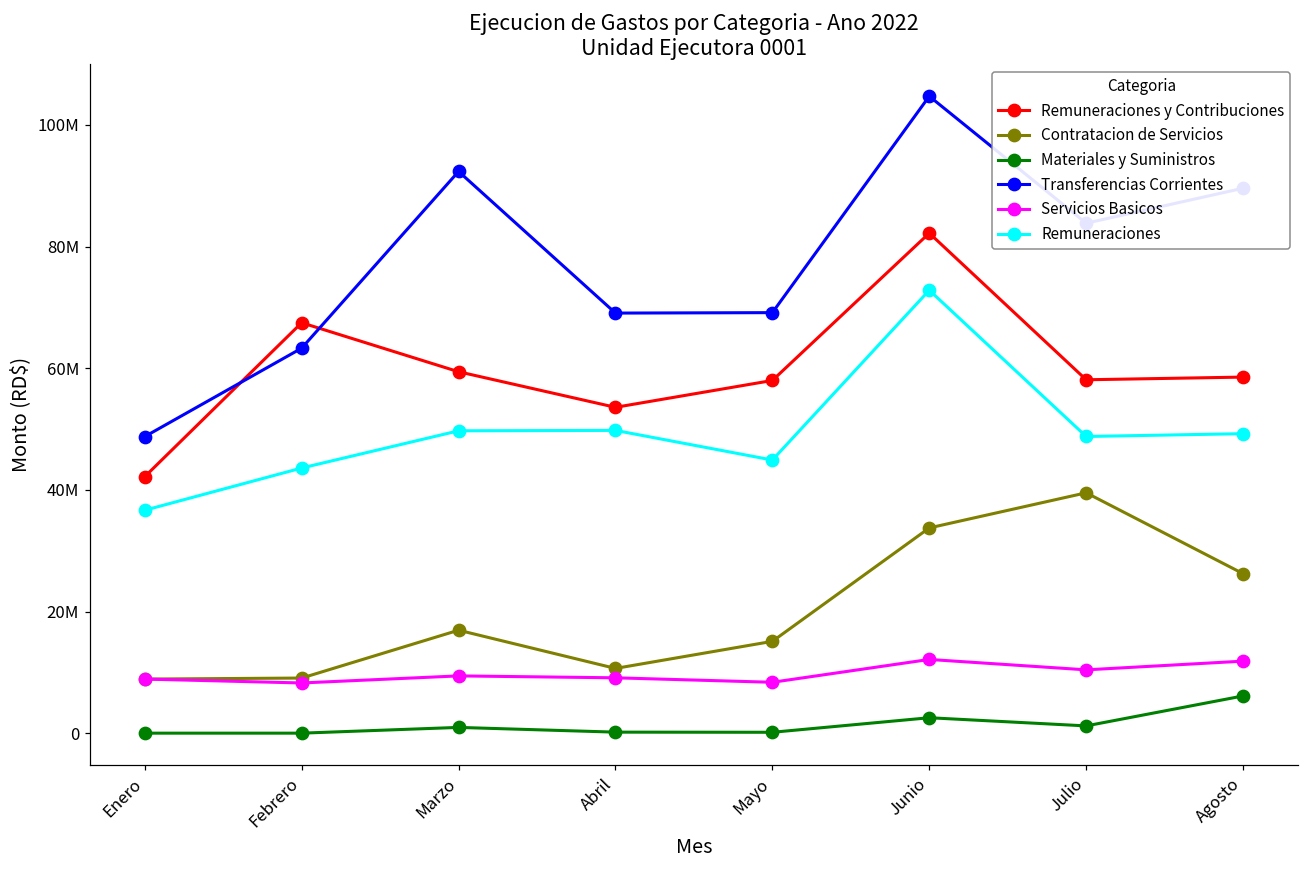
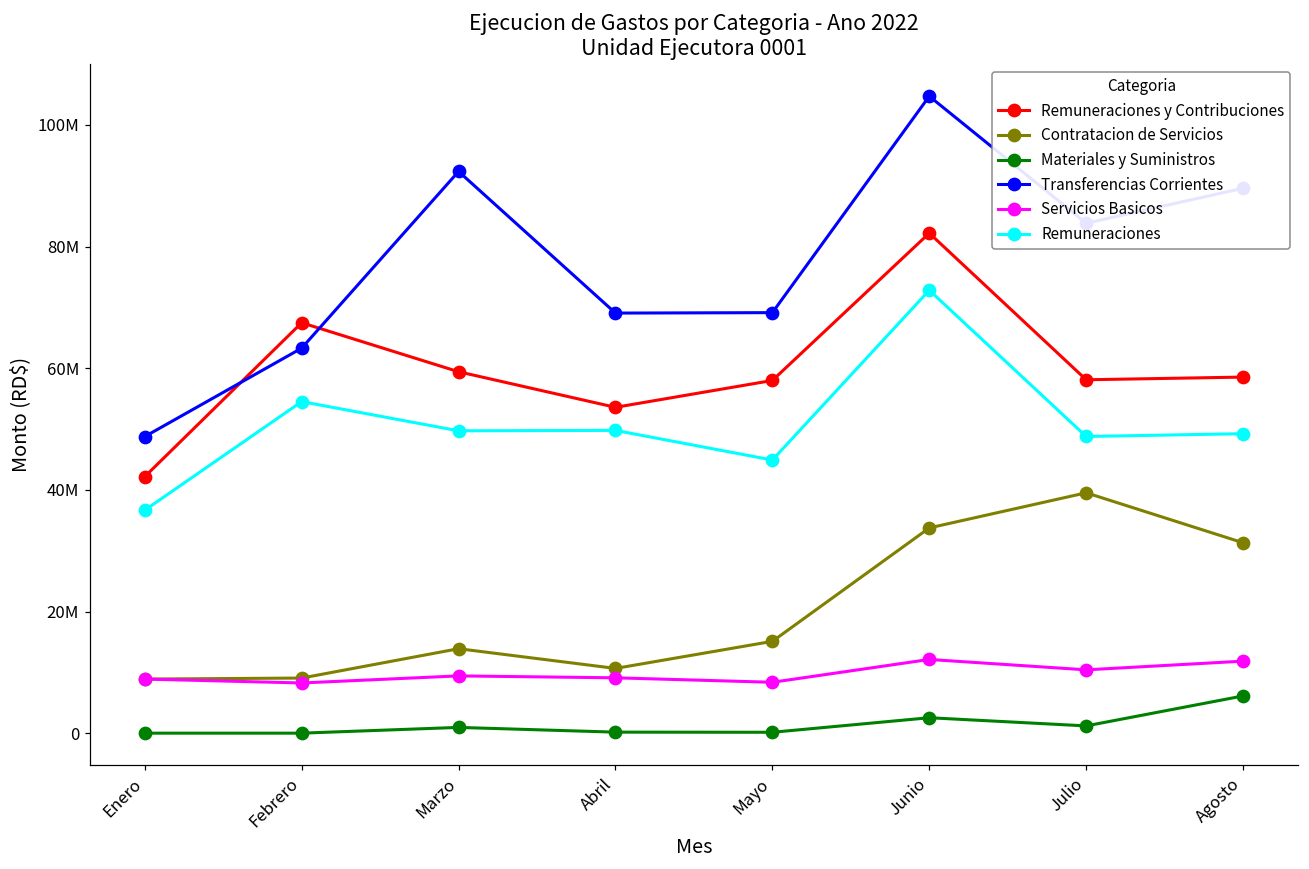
Remuneraciones, Febrero: 44000000 -> 55000000
Contratacion de Servicios, Marzo: 17000000 -> 14000000
Contratacion de Servicios, Agosto: 26000000 -> 31000000
